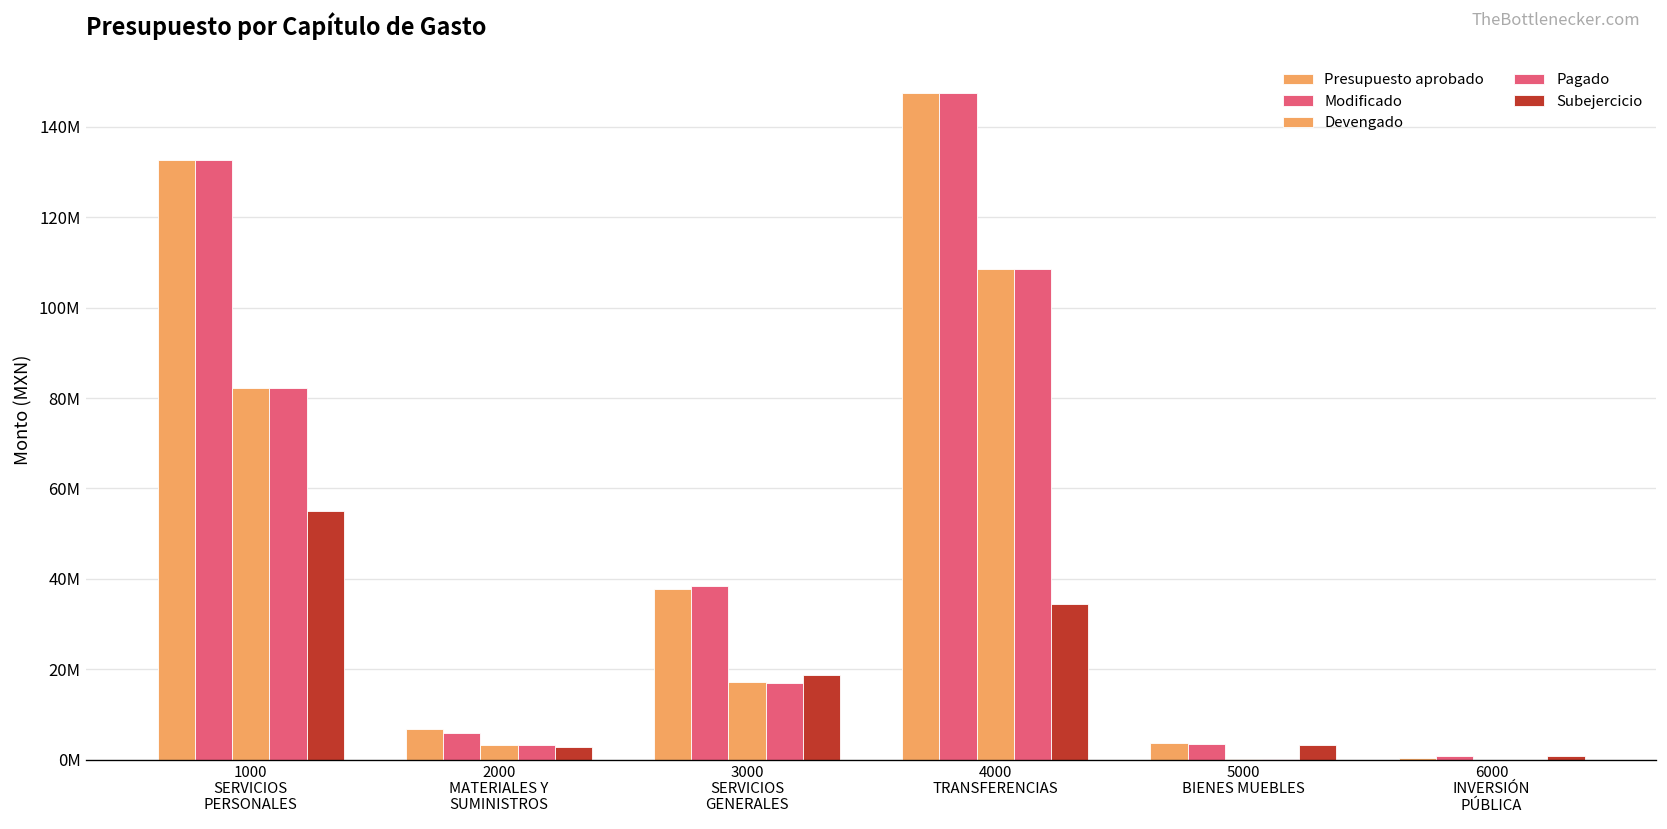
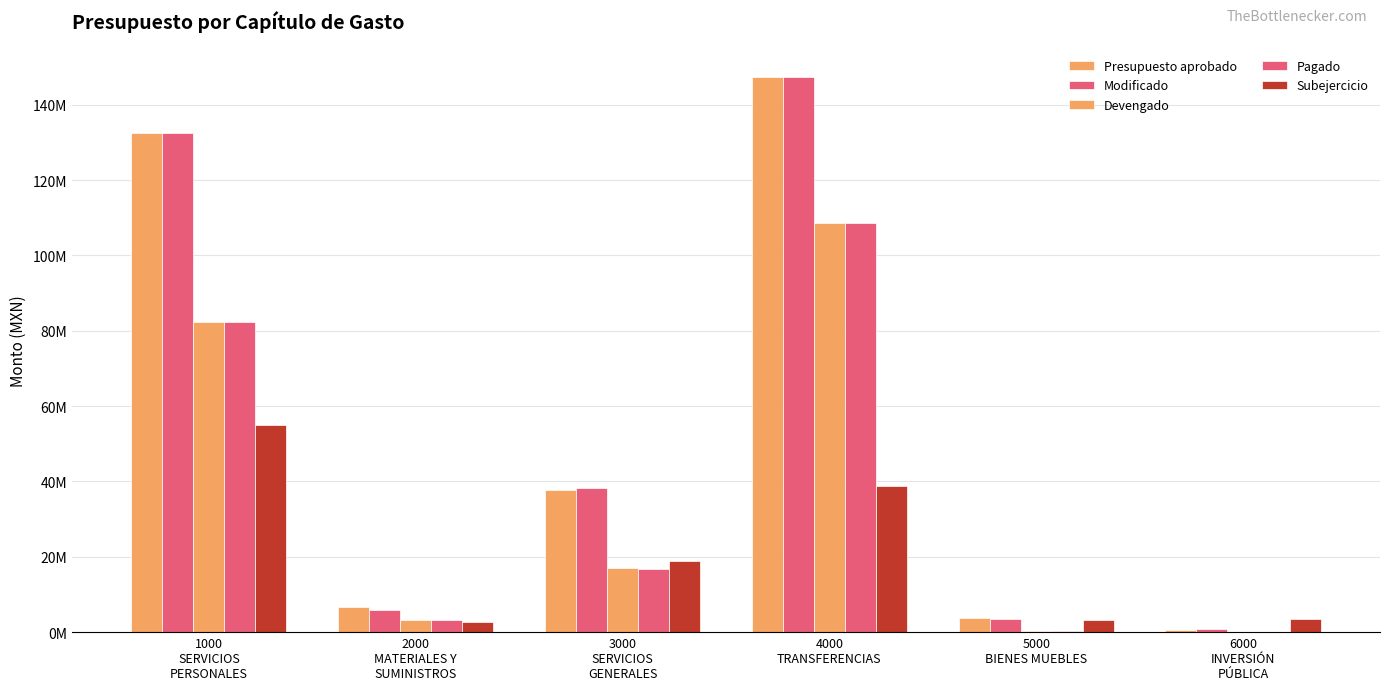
Subejercicio, 4000 TRANSFERENCIAS: 34000000 -> 39000000
Subejercicio, 6000 INVERSIÓN PÚBLICA: 1000000 -> 3000000
